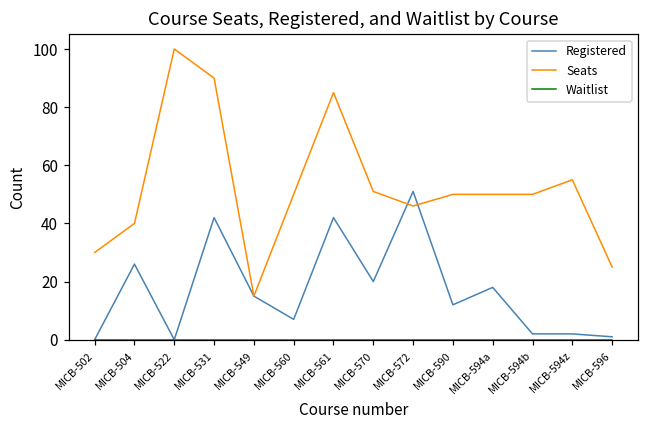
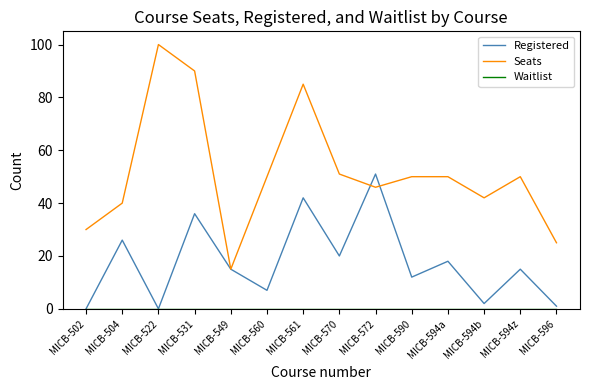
Registered, MICB-531: 42 -> 36
Seats, MICB-594b: 50 -> 42
Registered, MICB-594z: 2 -> 15
Seats, MICB-594z: 55 -> 50
